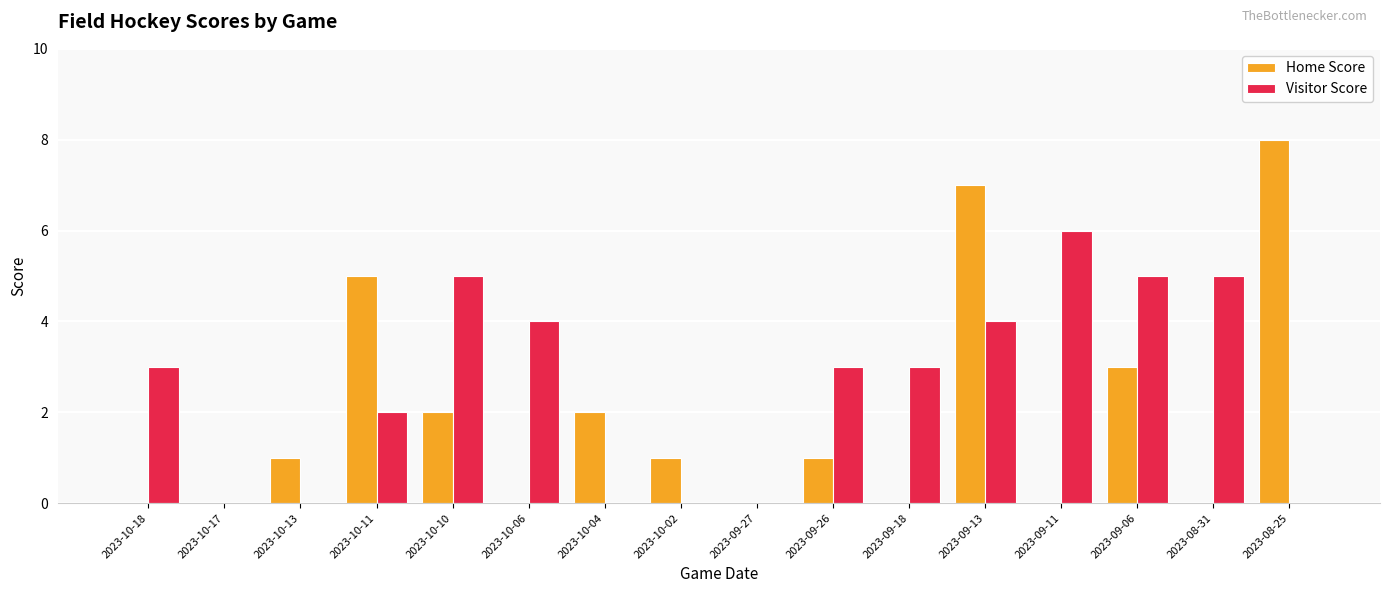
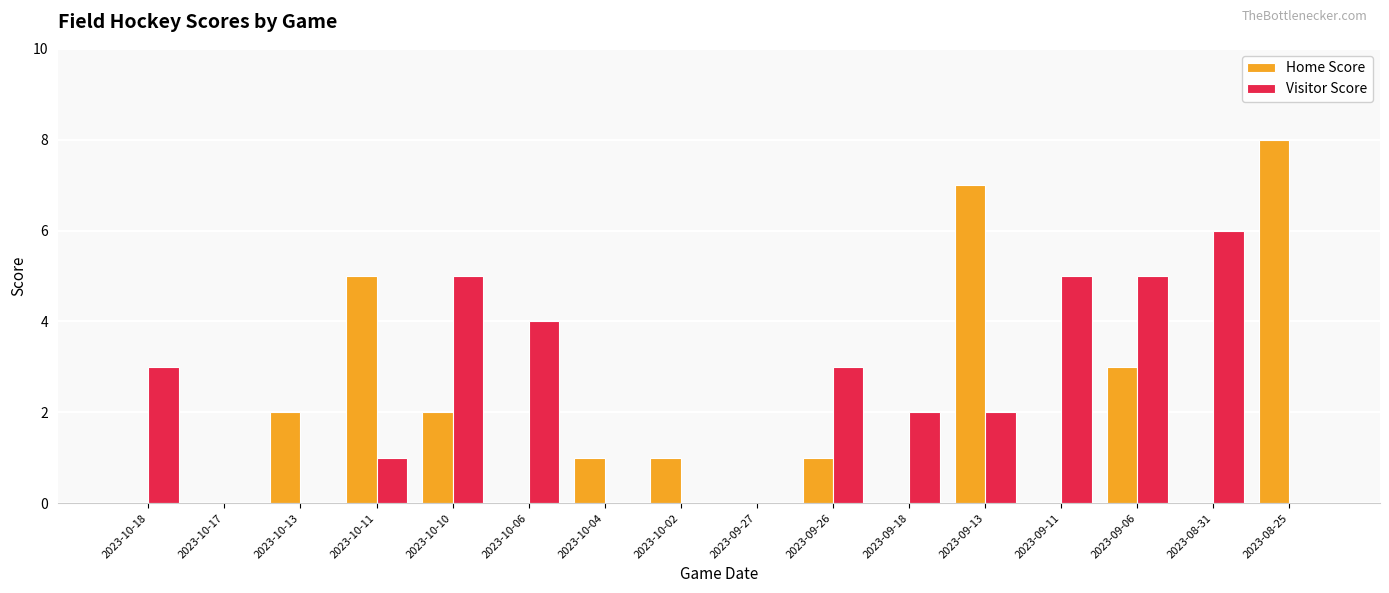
Home Score, 2023-10-13: 1 -> 2
Visitor Score, 2023-10-11: 2 -> 1
Home Score, 2023-10-04: 2 -> 1
Visitor Score, 2023-09-18: 3 -> 2
Visitor Score, 2023-09-13: 4 -> 2
Visitor Score, 2023-09-11: 6 -> 5
Visitor Score, 2023-08-31: 5 -> 6
